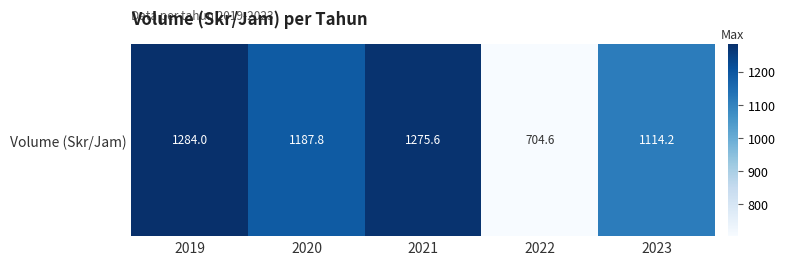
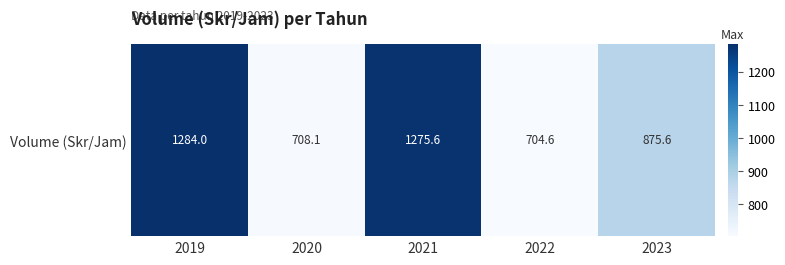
Volume (Skr/Jam), 2020: 1187.8 -> 708.1
Volume (Skr/Jam), 2023: 1114.2 -> 875.6
